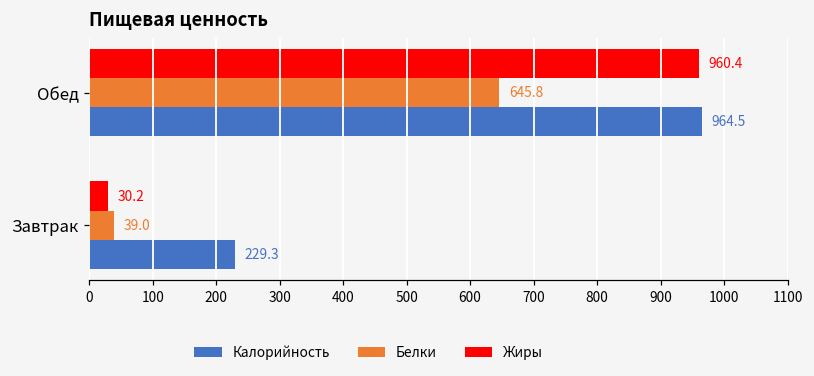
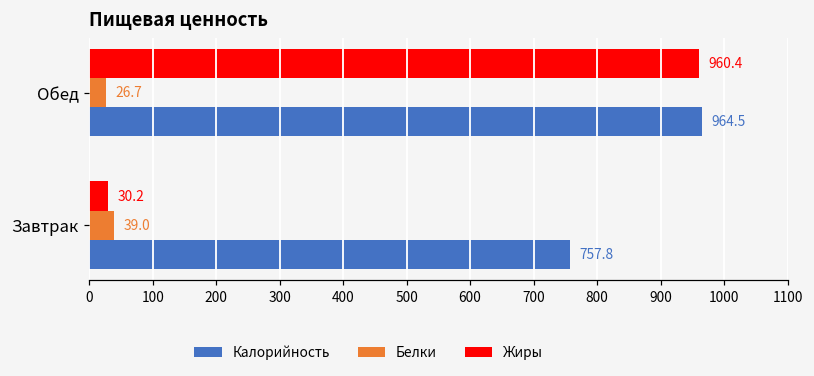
Белки, Обед: 645.8 -> 26.7
Калорийность, Завтрак: 229.3 -> 757.8
